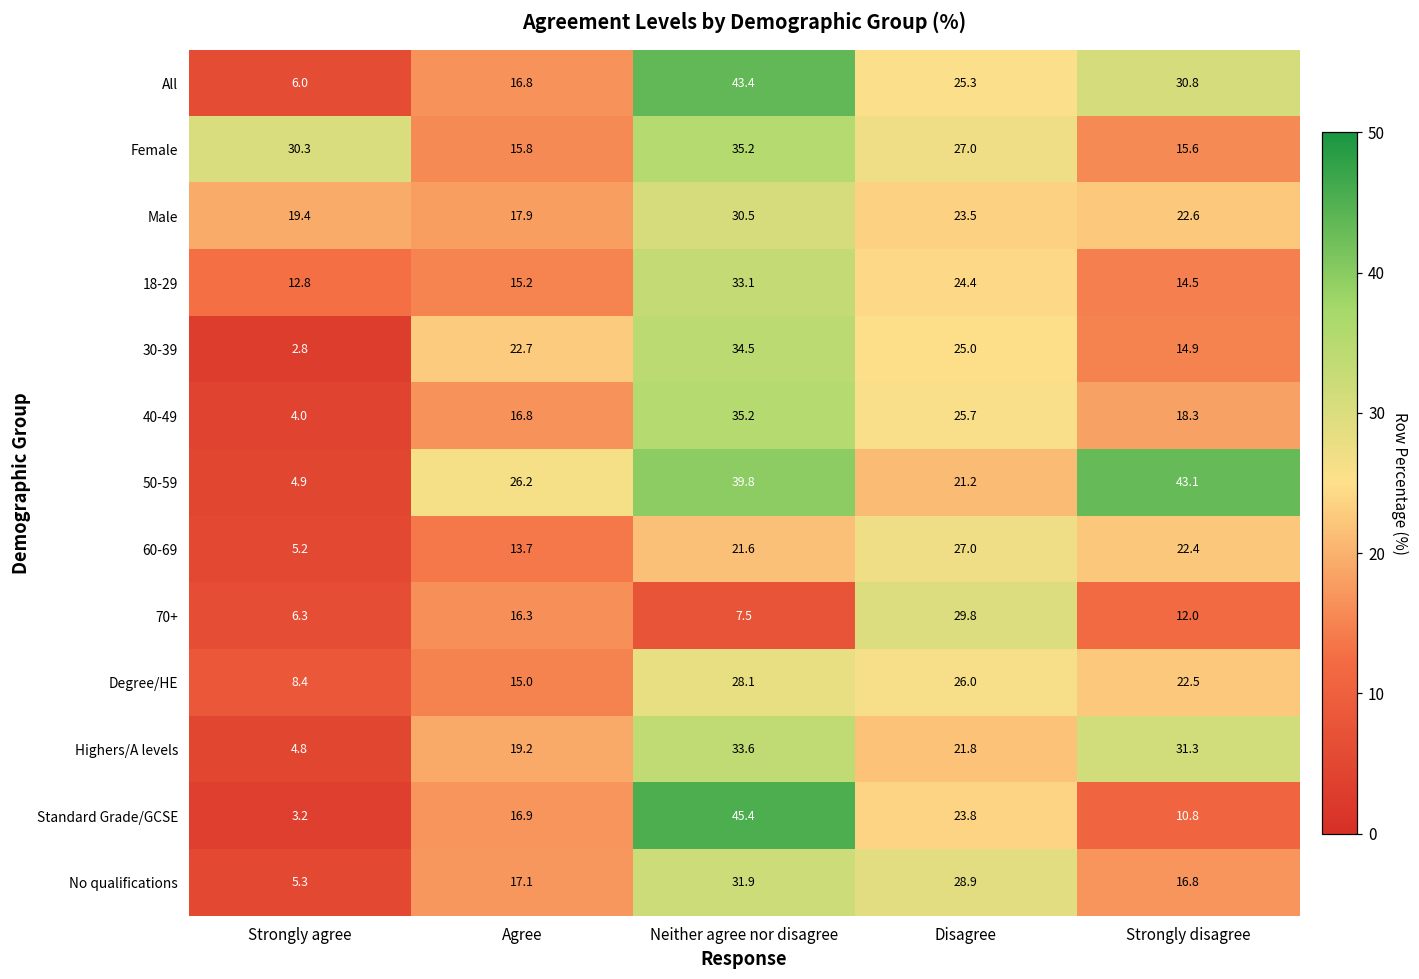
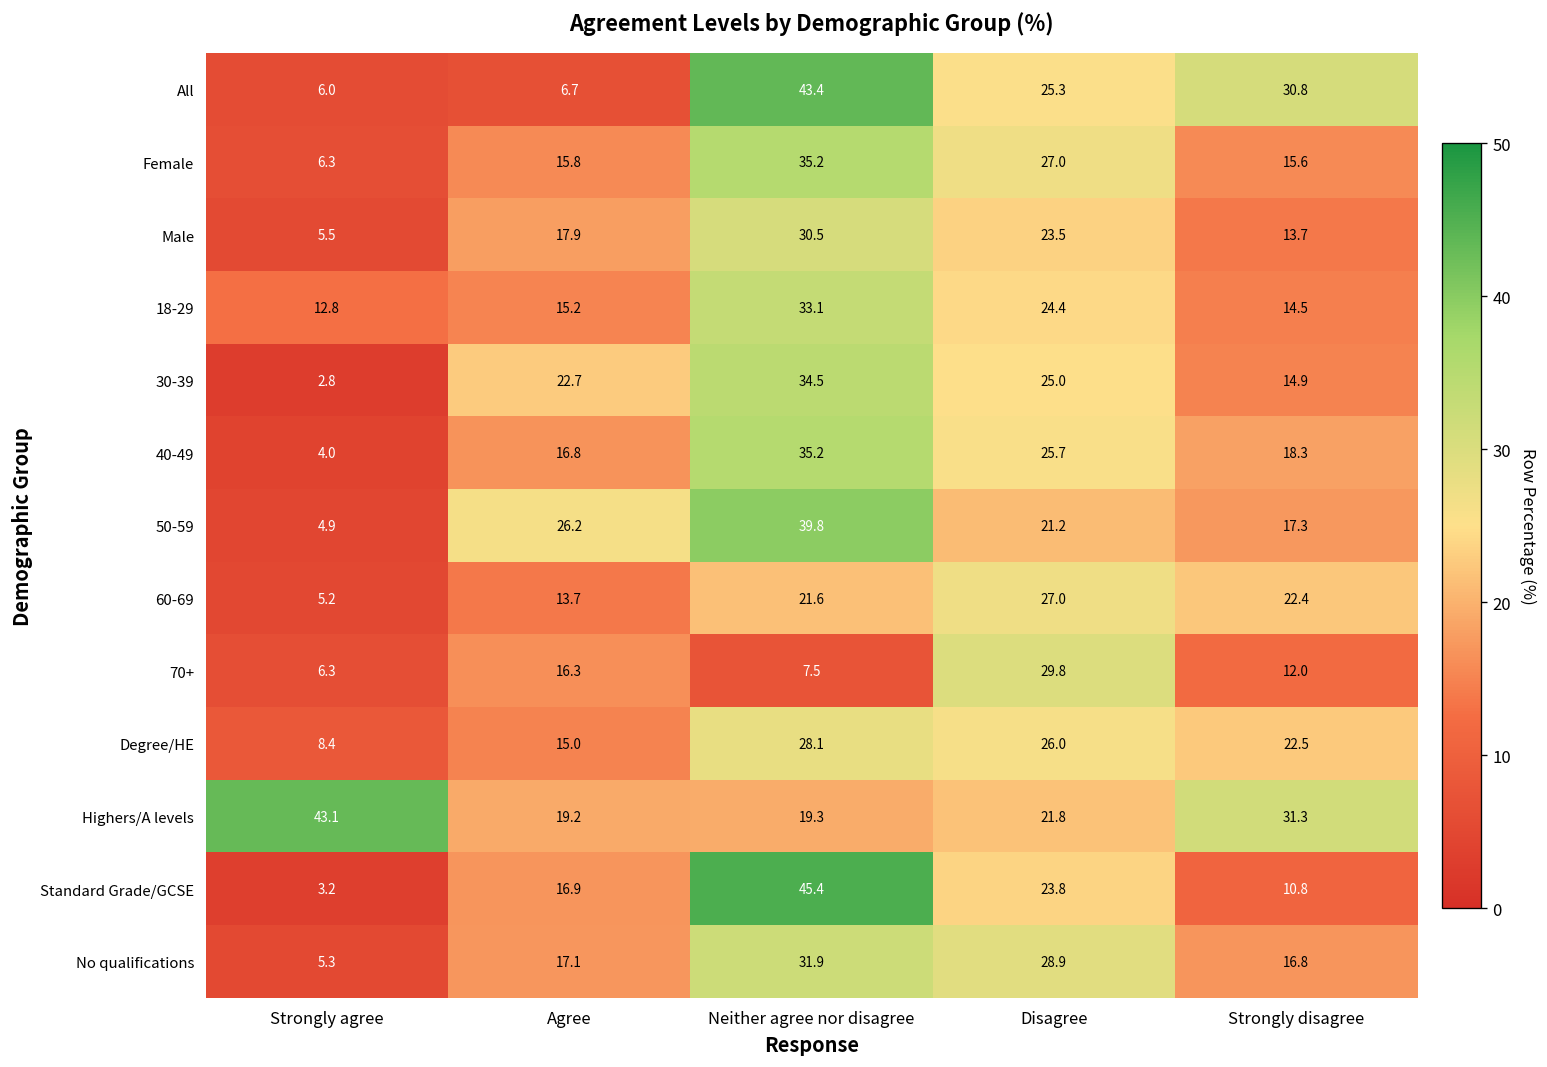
All, Agree: 16.8 -> 6.7
Female, Strongly agree: 30.3 -> 6.3
Male, Strongly agree: 19.4 -> 5.5
Male, Strongly disagree: 22.6 -> 13.7
50-59, Strongly disagree: 43.1 -> 17.3
Highers/A levels, Strongly agree: 4.8 -> 43.1
Highers/A levels, Neither agree nor disagree: 33.6 -> 19.3
